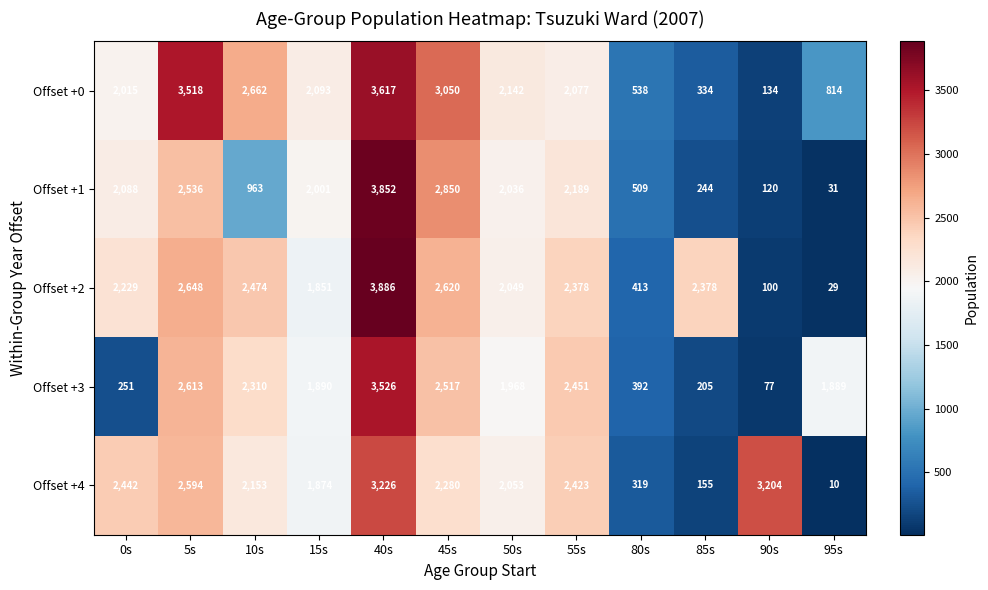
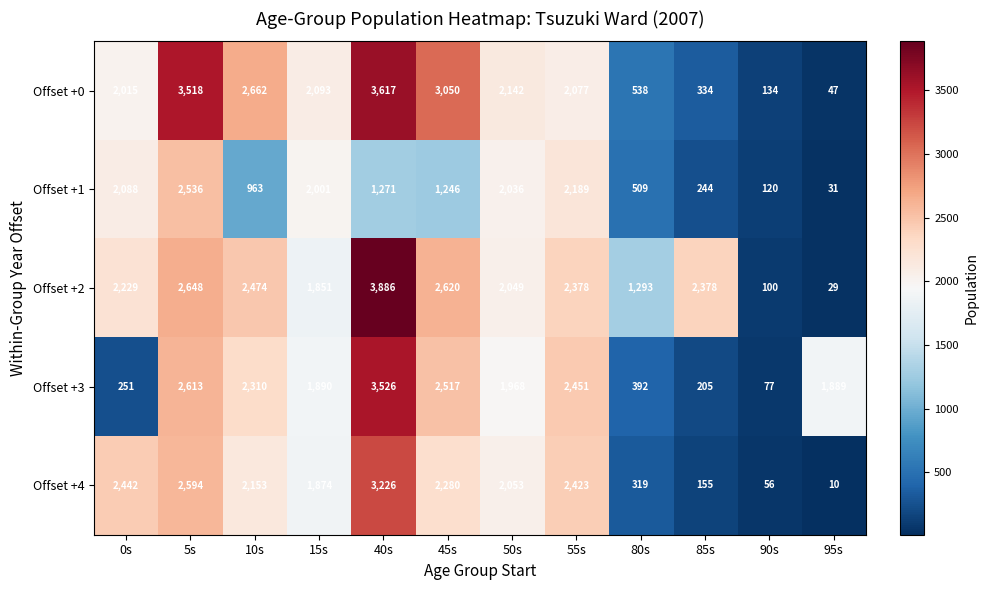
Offset +0, 95s: 814 -> 47
Offset +1, 40s: 3,852 -> 1,271
Offset +1, 45s: 2,850 -> 1,246
Offset +2, 80s: 413 -> 1,293
Offset +4, 90s: 3,204 -> 56
